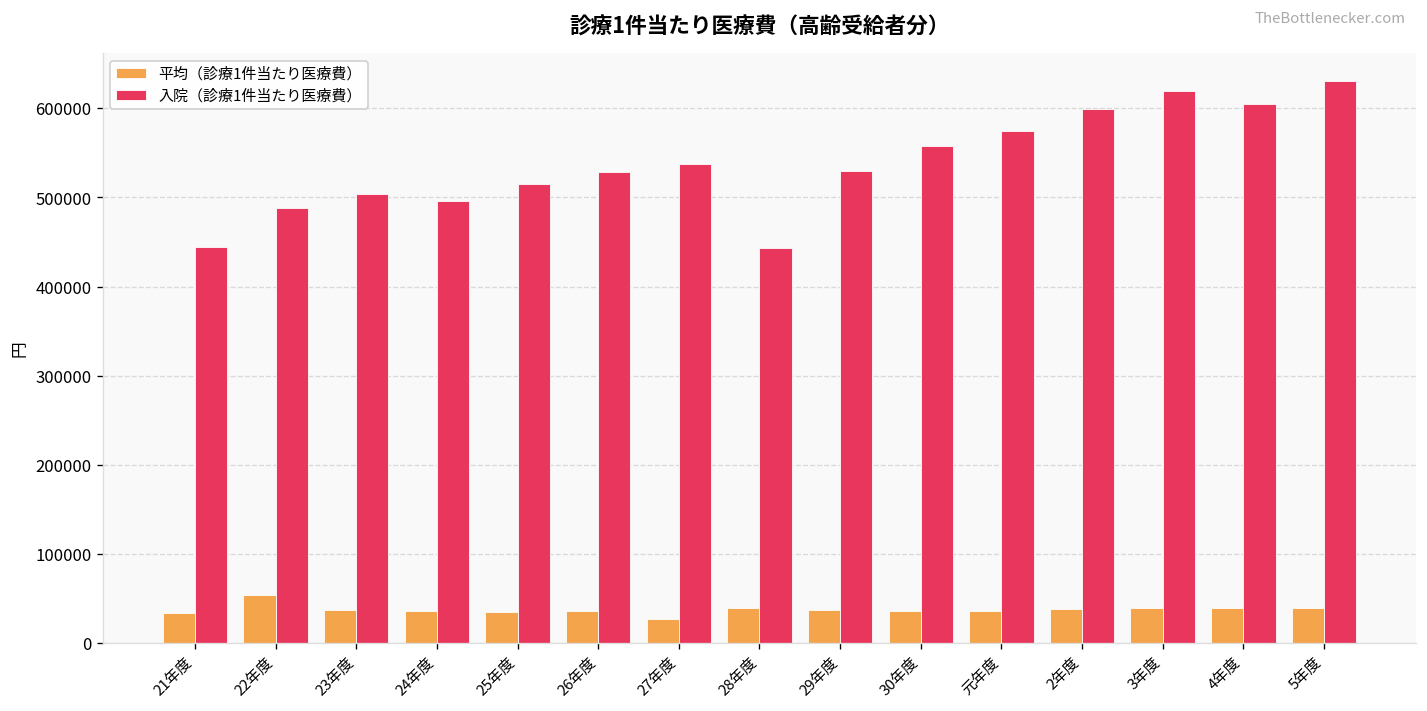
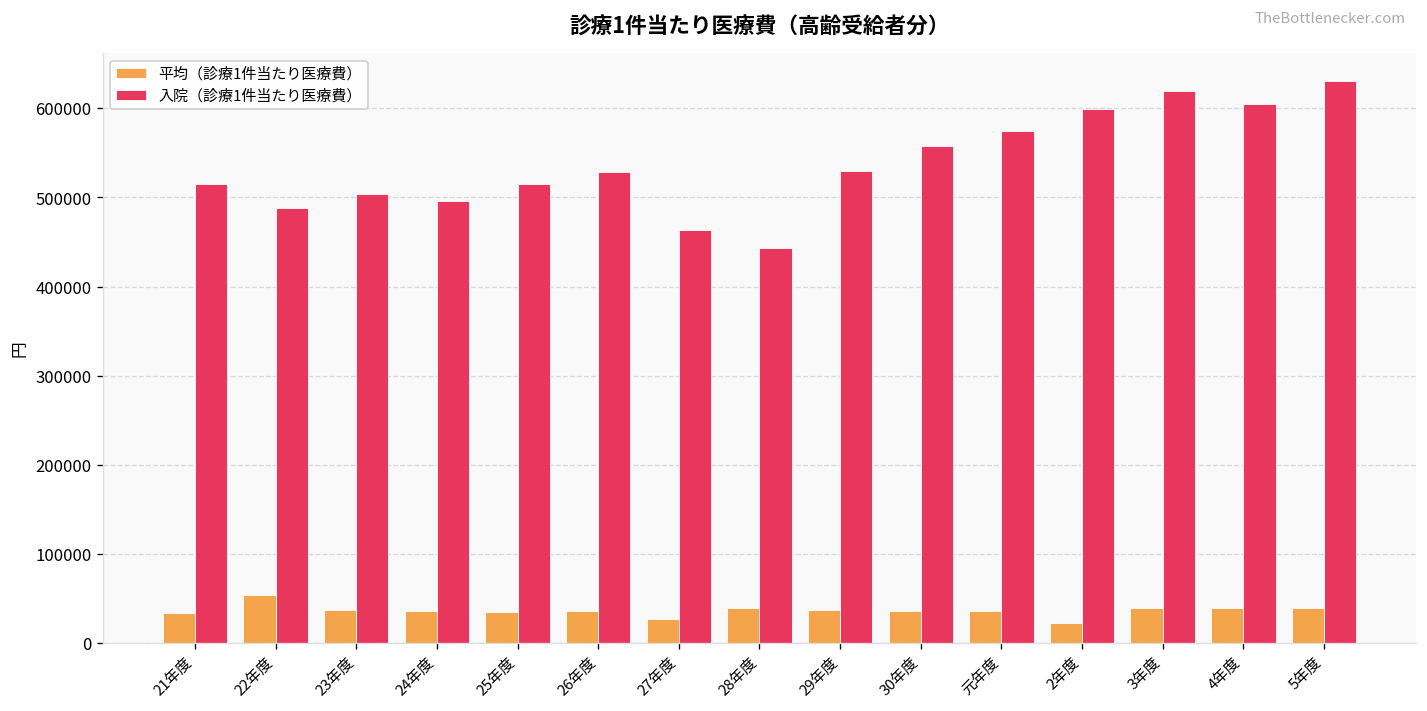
入院（診療1件当たり医療費）, 21年度: 440000 -> 520000
入院（診療1件当たり医療費）, 27年度: 540000 -> 460000
平均（診療1件当たり医療費）, 2年度: 40000 -> 20000
